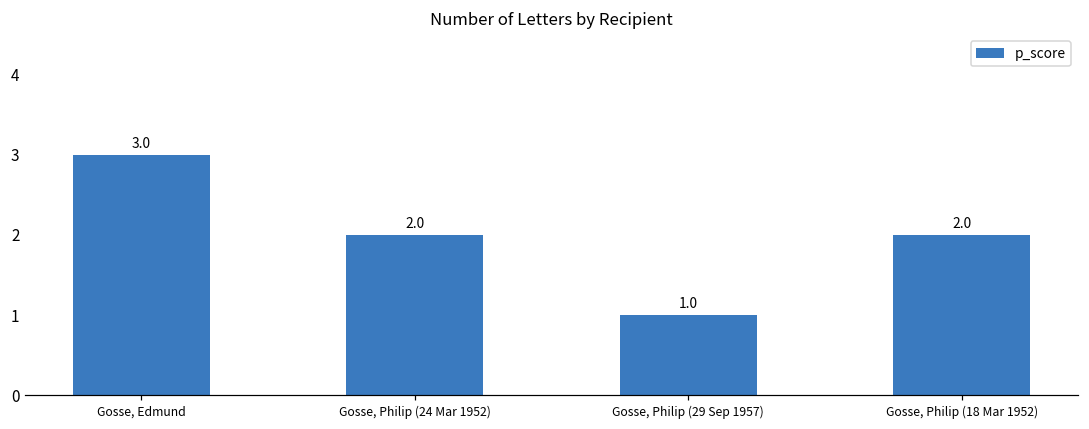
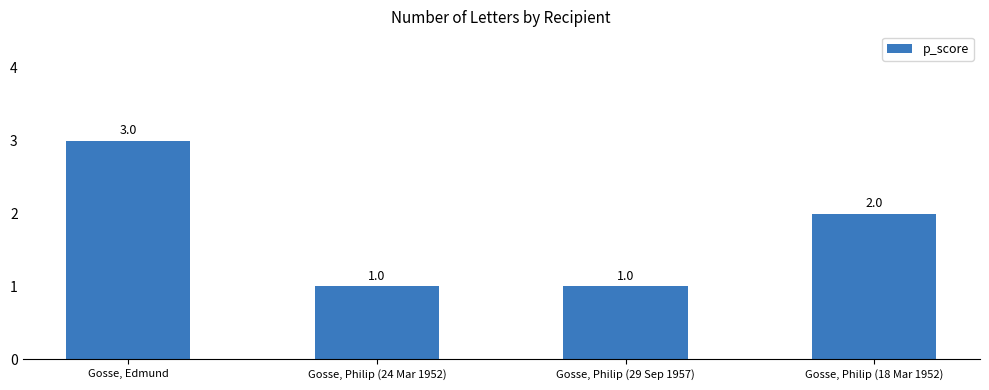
Gosse, Philip (24 Mar 1952): 2.0 -> 1.0
